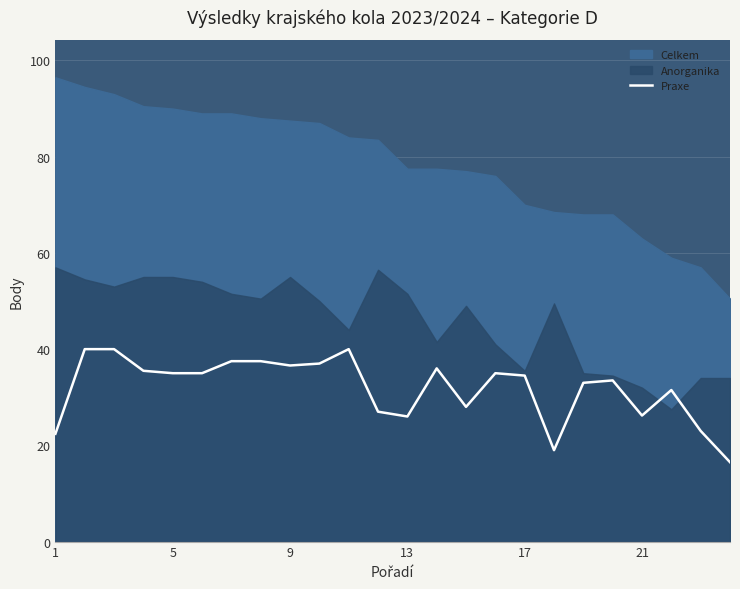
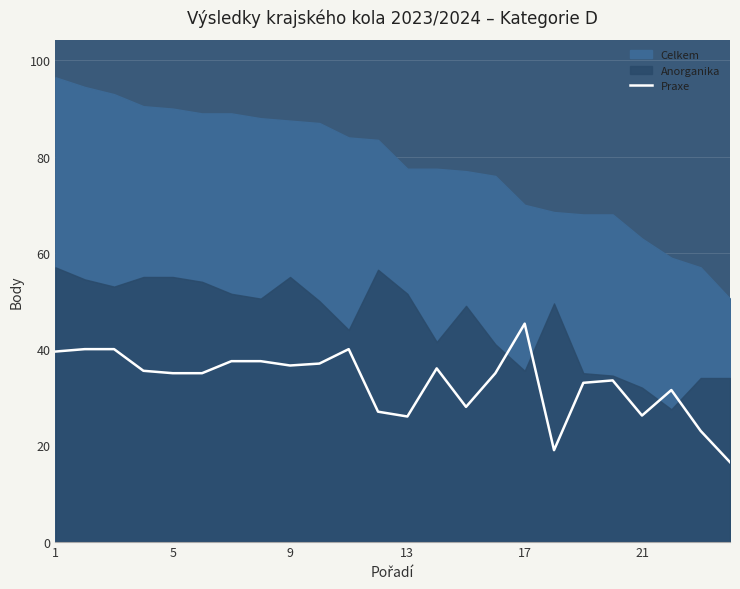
Praxe, 1: 22 -> 40
Praxe, 17: 35 -> 45
